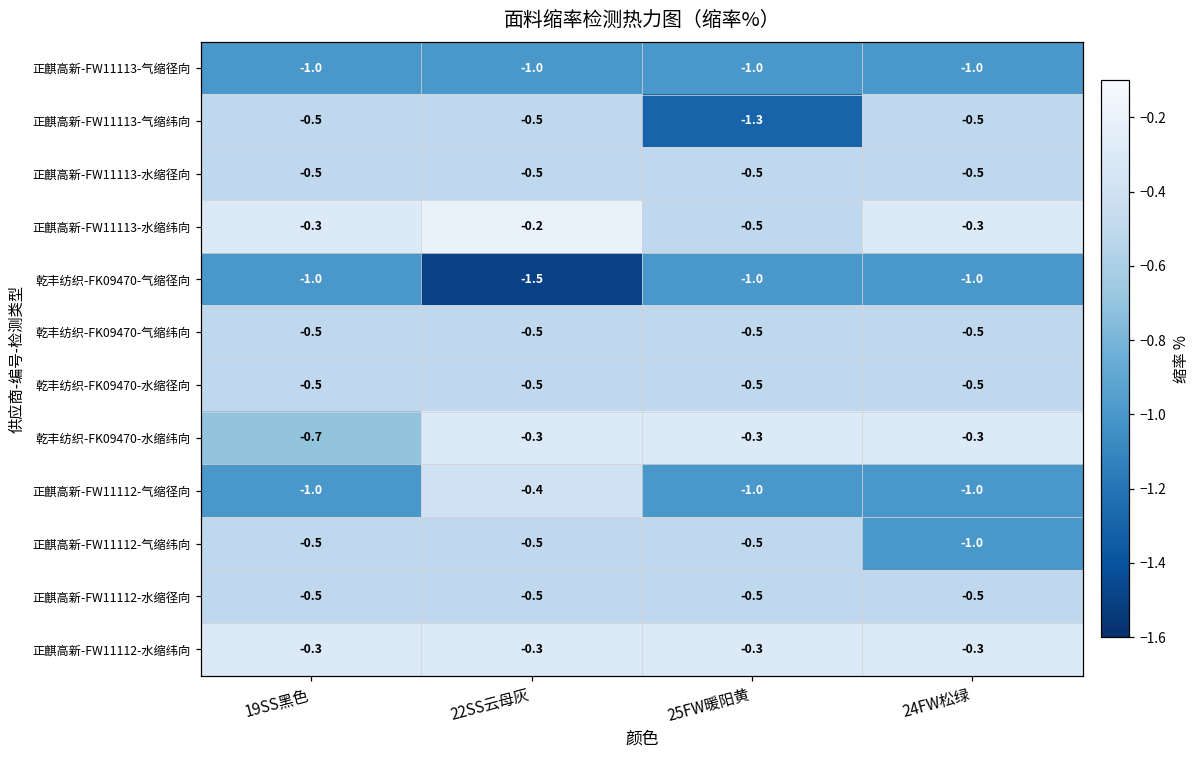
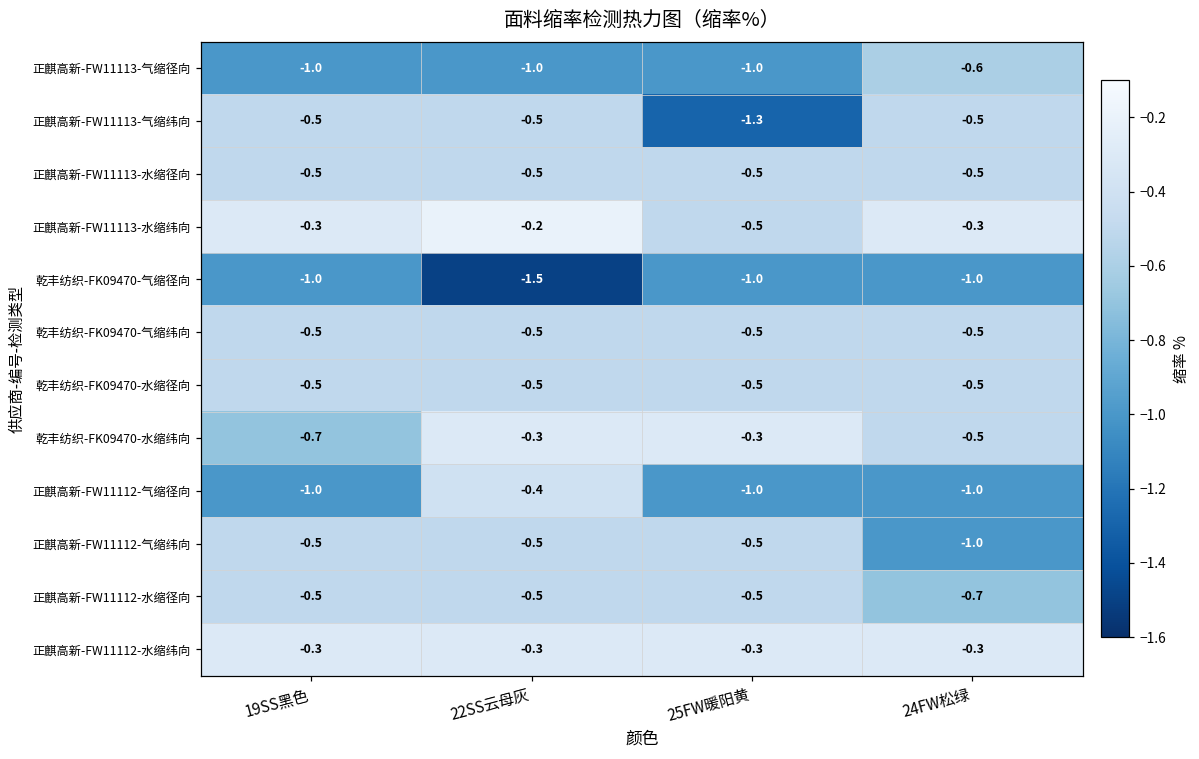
正麒高新-FW11113-气缩径向, 24FW松绿: -1.0 -> -0.6
乾丰纺织-FK09470-水缩纬向, 24FW松绿: -0.3 -> -0.5
正麒高新-FW11112-水缩径向, 24FW松绿: -0.5 -> -0.7
